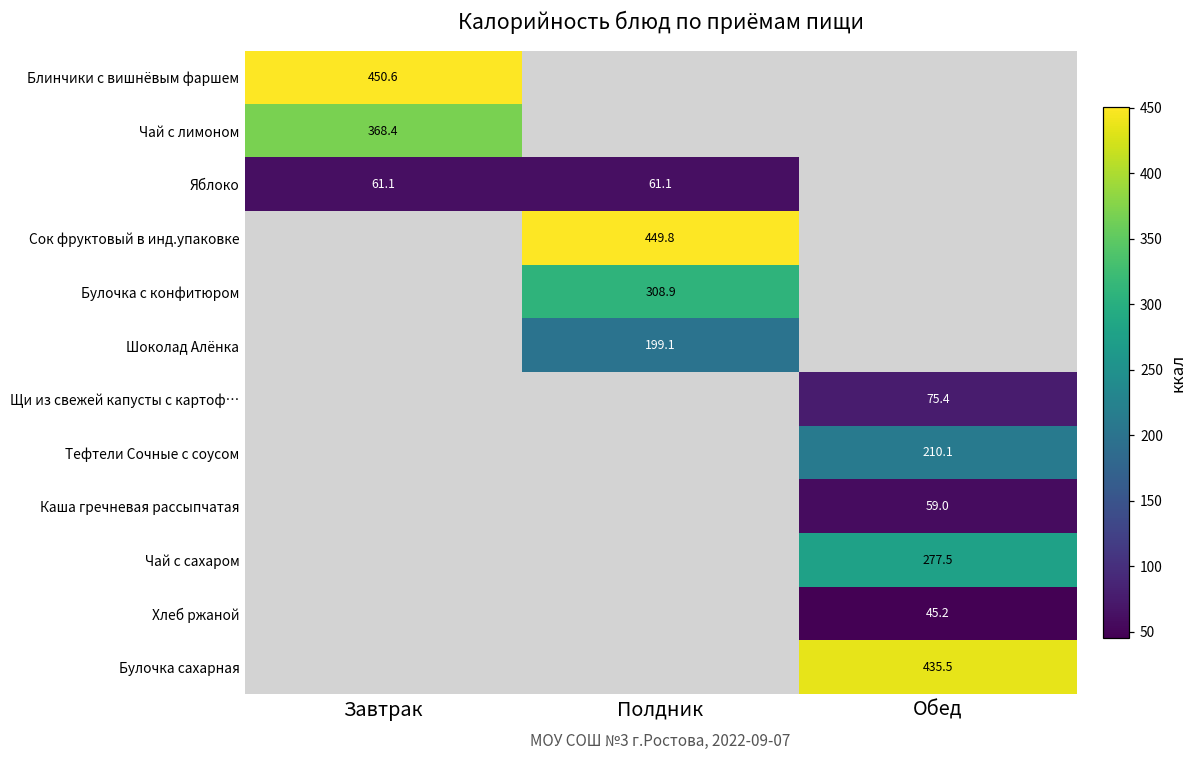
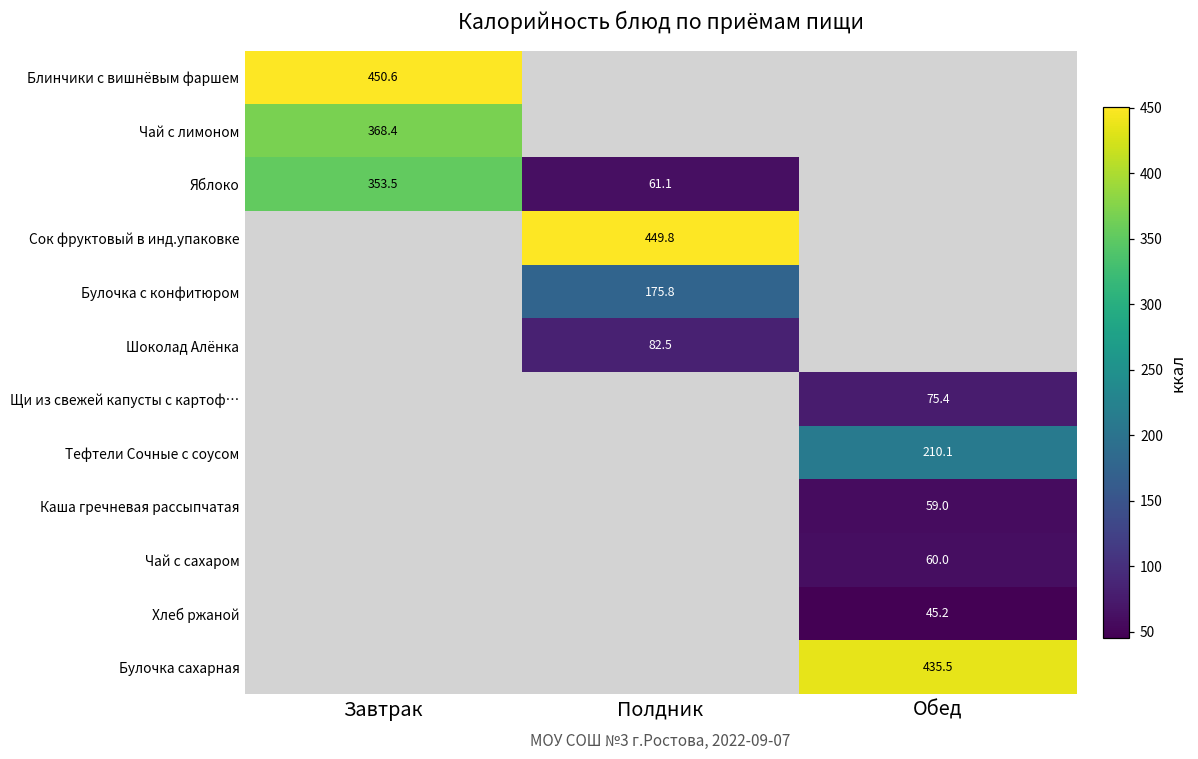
Яблоко, Завтрак: 61.1 -> 353.5
Булочка с конфитюром, Полдник: 308.9 -> 175.8
Шоколад Алёнка, Полдник: 199.1 -> 82.5
Чай с сахаром, Обед: 277.5 -> 60.0
